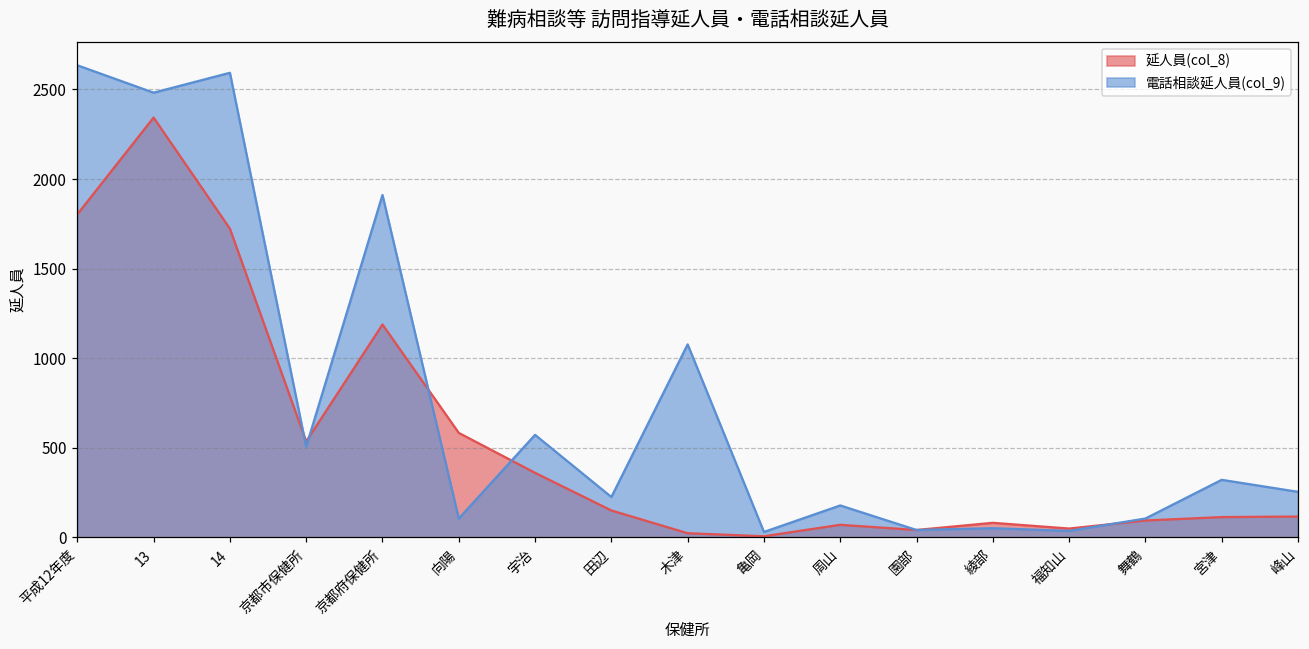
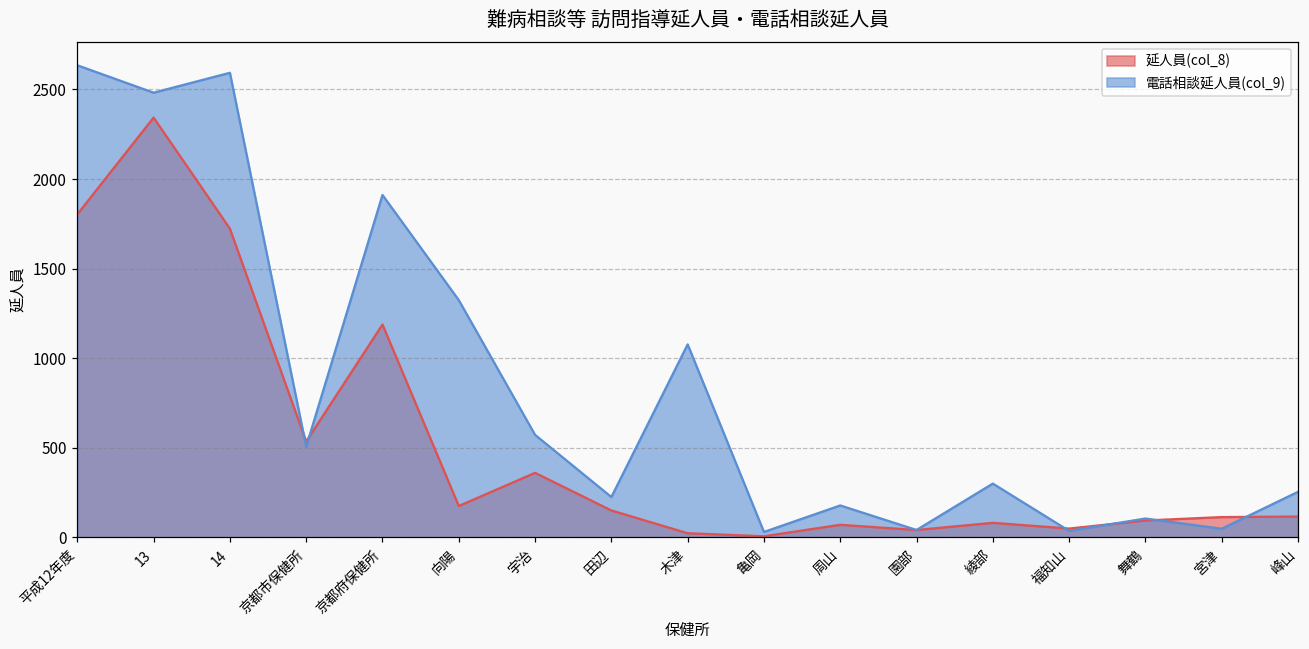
延人員(col_8), 向陽: 580 -> 180
電話相談延人員(col_9), 向陽: 110 -> 1320
電話相談延人員(col_9), 綾部: 50 -> 300
電話相談延人員(col_9), 宮津: 320 -> 50
